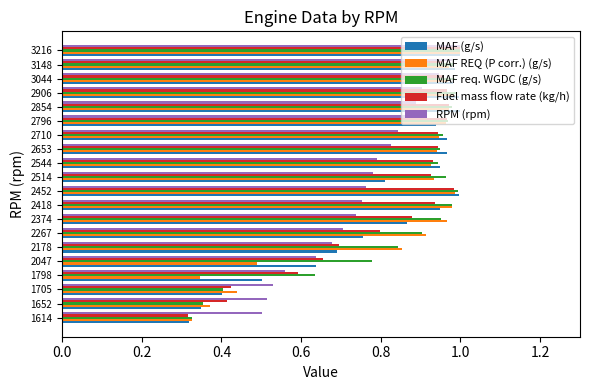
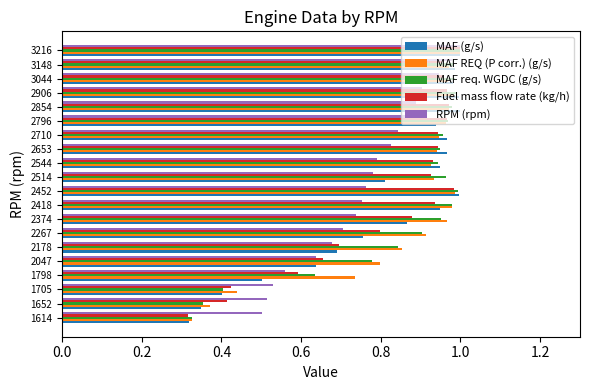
MAF REQ (P corr.) (g/s), 2047: 0.49 -> 0.80
MAF REQ (P corr.) (g/s), 1798: 0.35 -> 0.73
